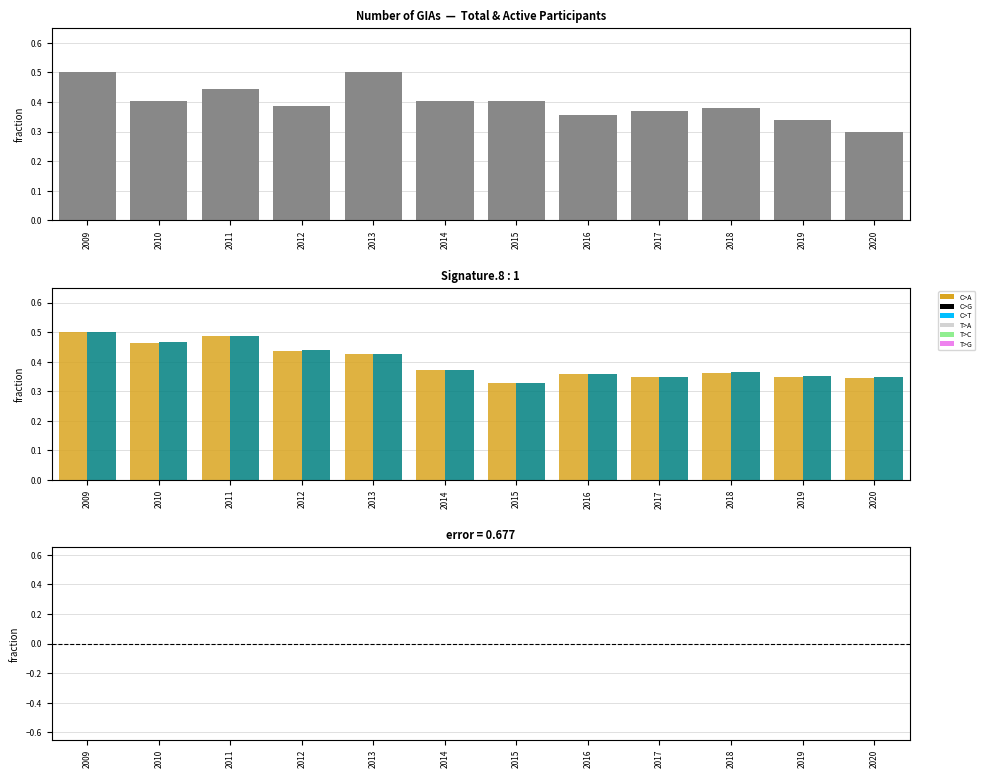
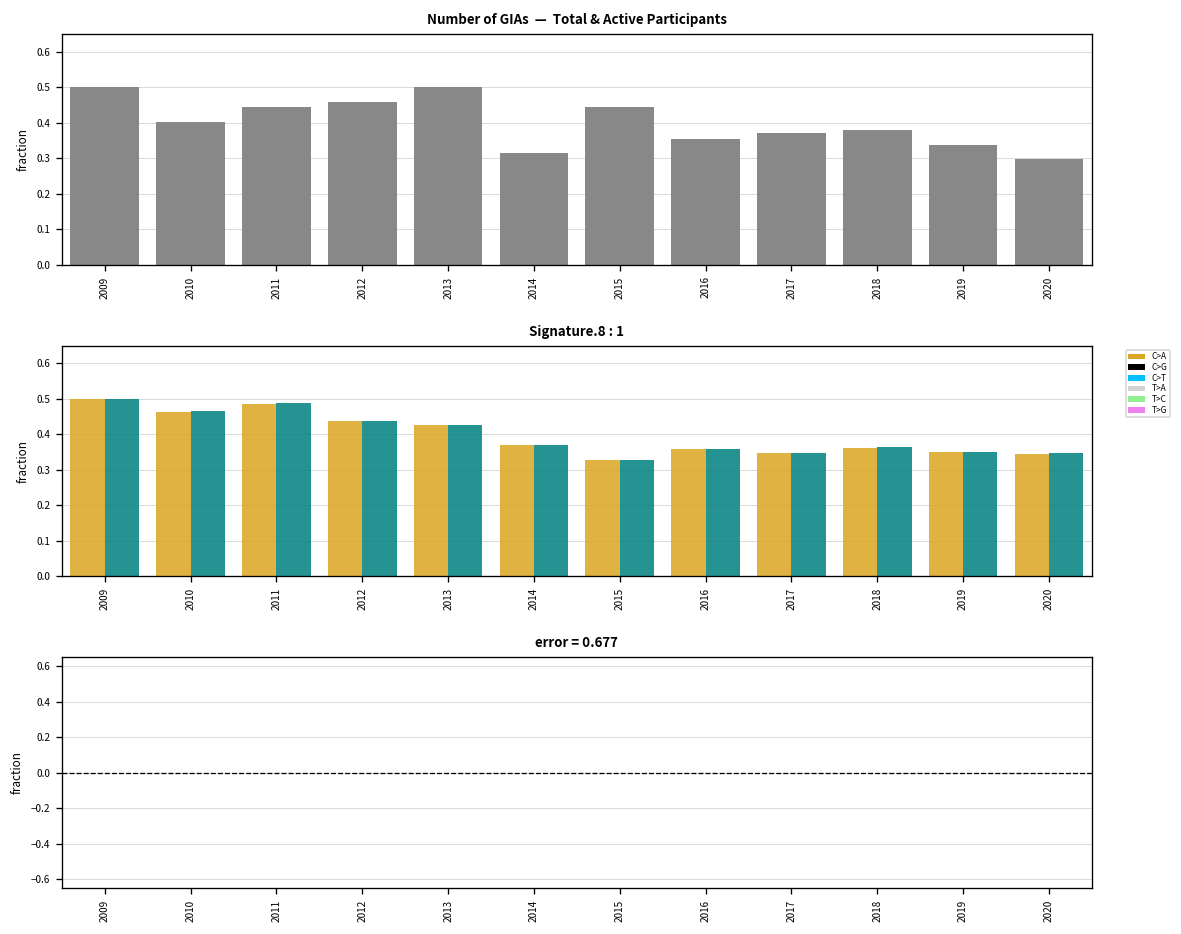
Number of GIAs — Total & Active Participants, 2012: 0.39 -> 0.46
Number of GIAs — Total & Active Participants, 2014: 0.40 -> 0.31
Number of GIAs — Total & Active Participants, 2015: 0.40 -> 0.44
